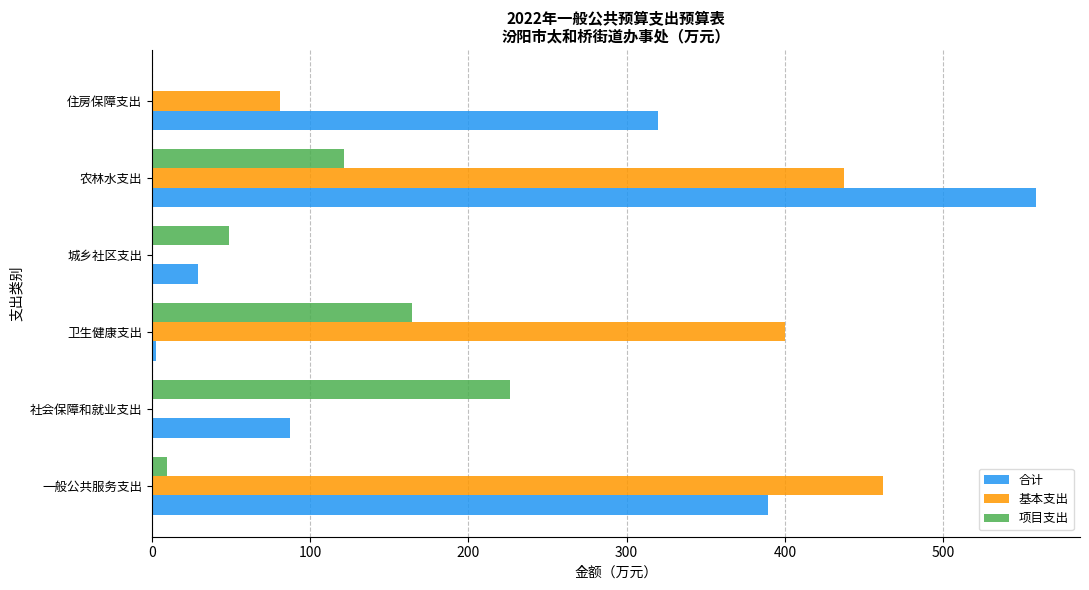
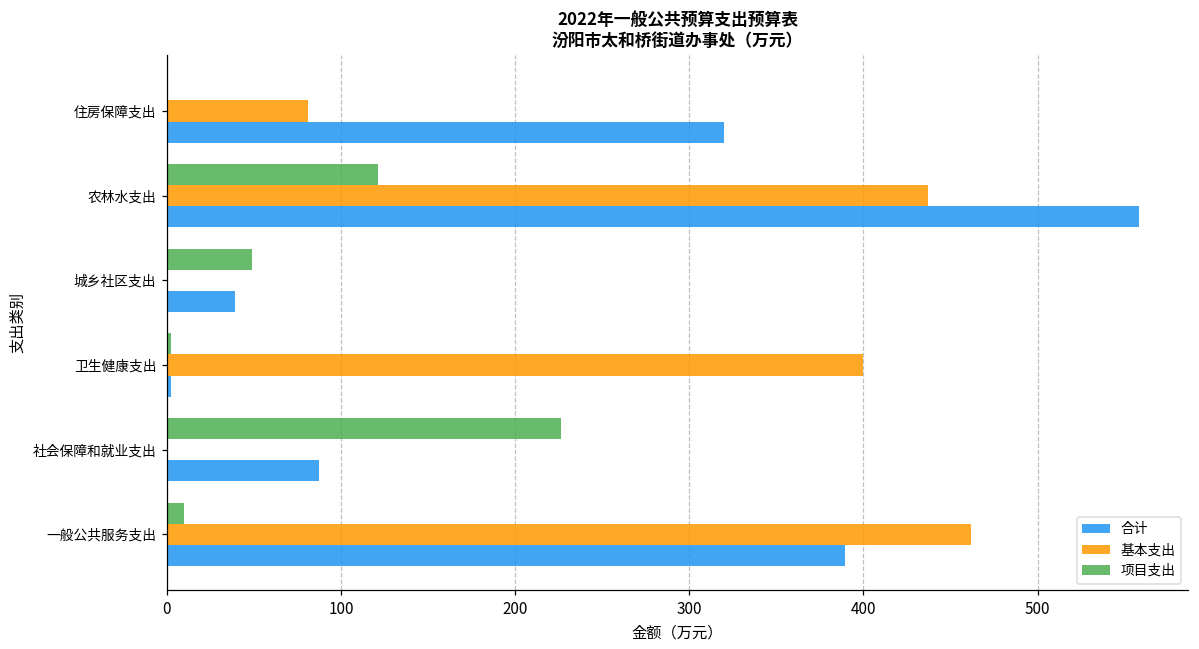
合计, 城乡社区支出: 29 -> 39
项目支出, 卫生健康支出: 164 -> 2
